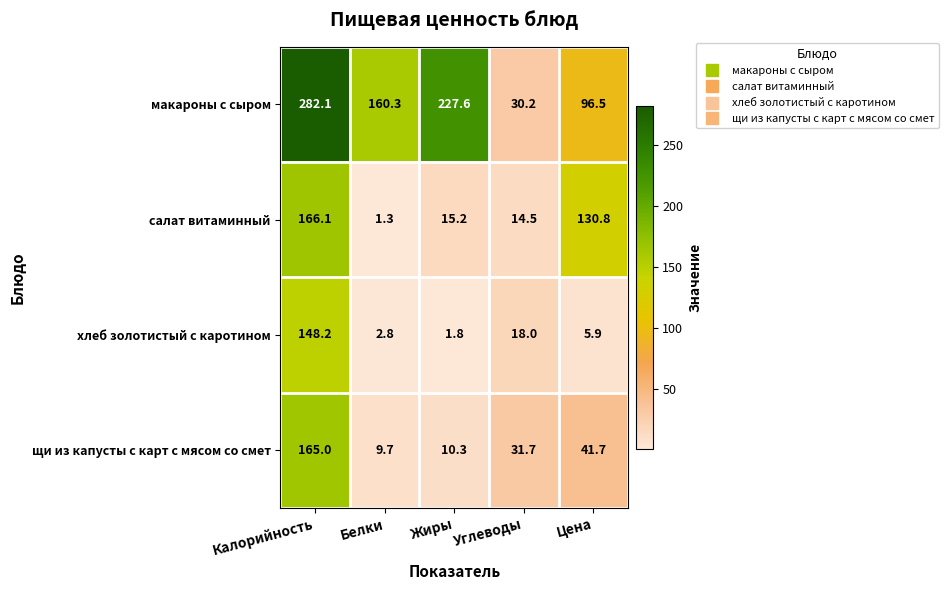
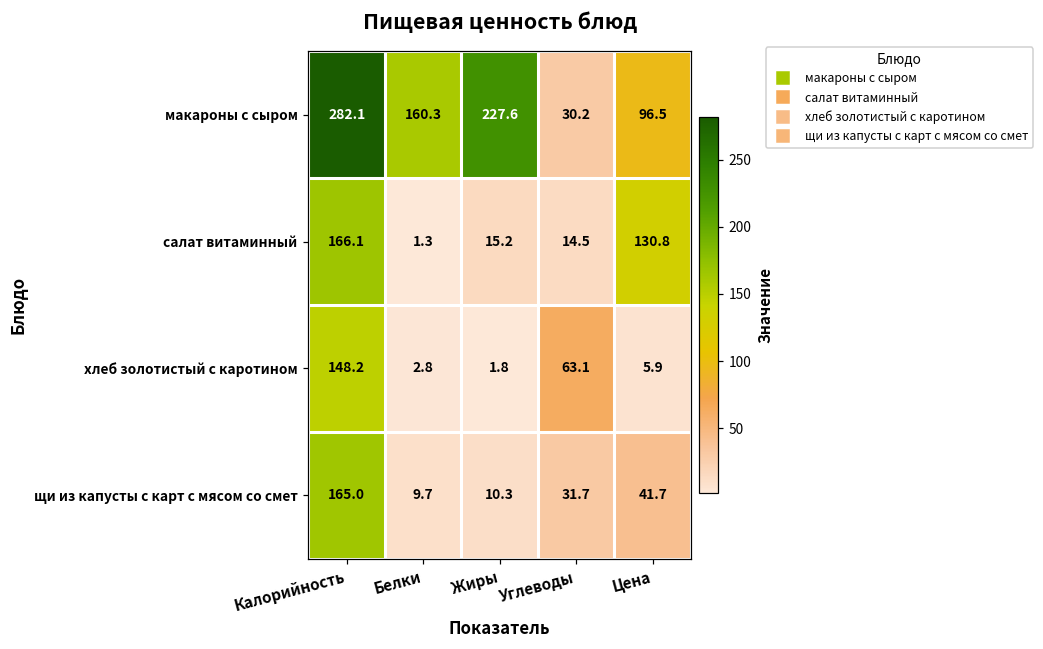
хлеб золотистый с каротином, Углеводы: 18.0 -> 63.1
